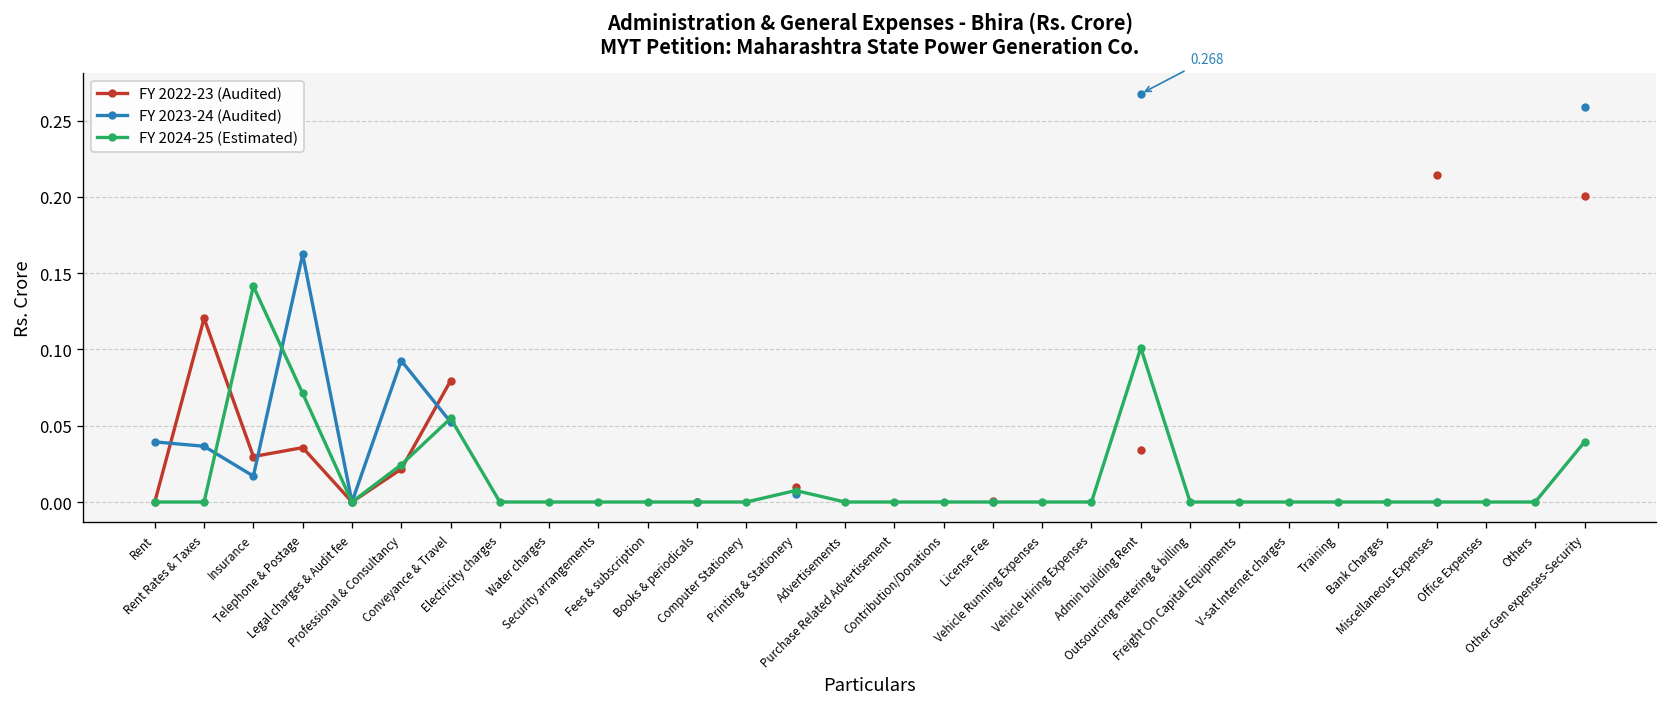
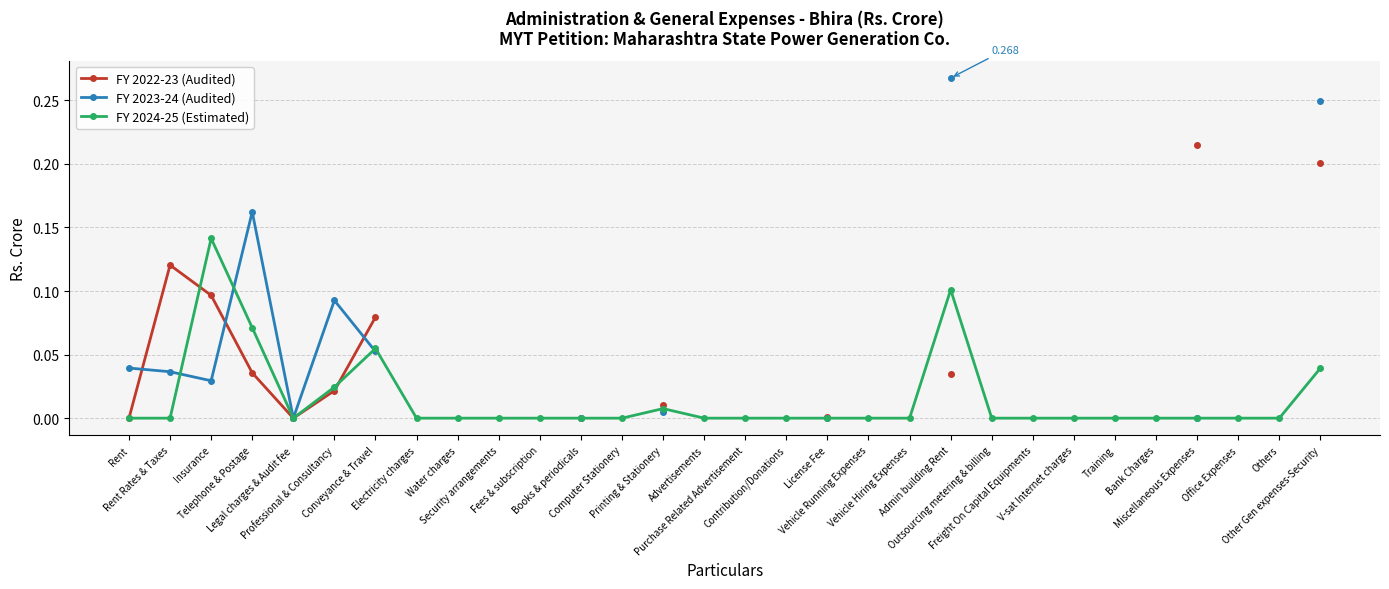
FY 2022-23 (Audited), Insurance: 0.030 -> 0.097
FY 2023-24 (Audited), Insurance: 0.017 -> 0.029
FY 2023-24 (Audited), Other Gen expenses-Security: 0.259 -> 0.250
